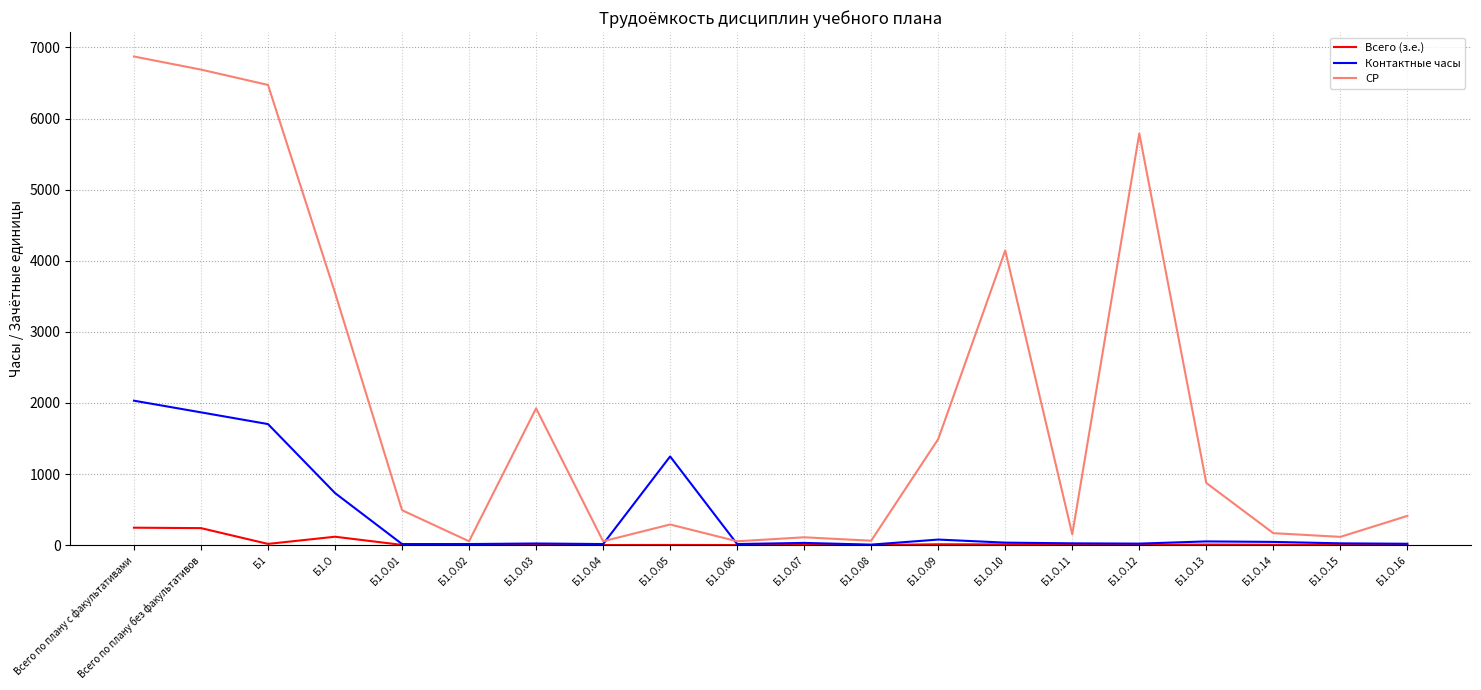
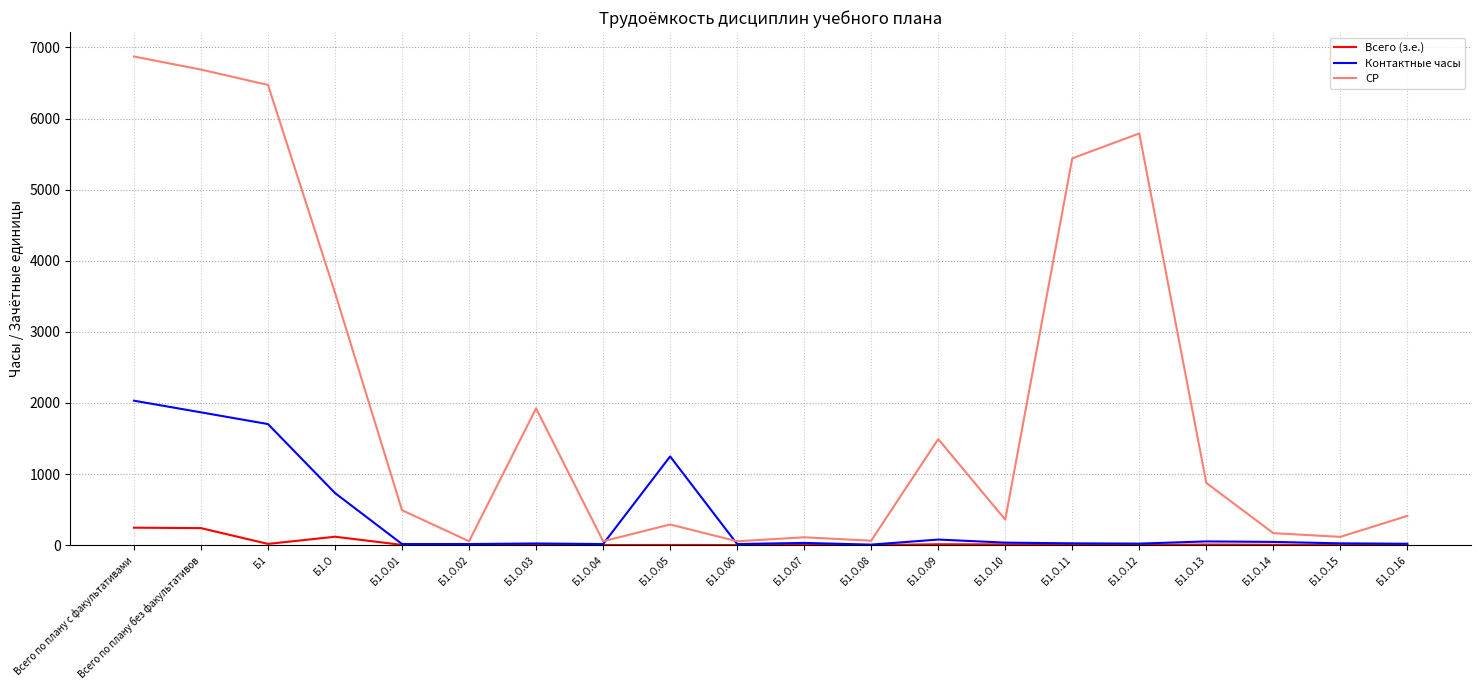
СР, Б1.О.10: 4100 -> 400
СР, Б1.О.11: 200 -> 5400
